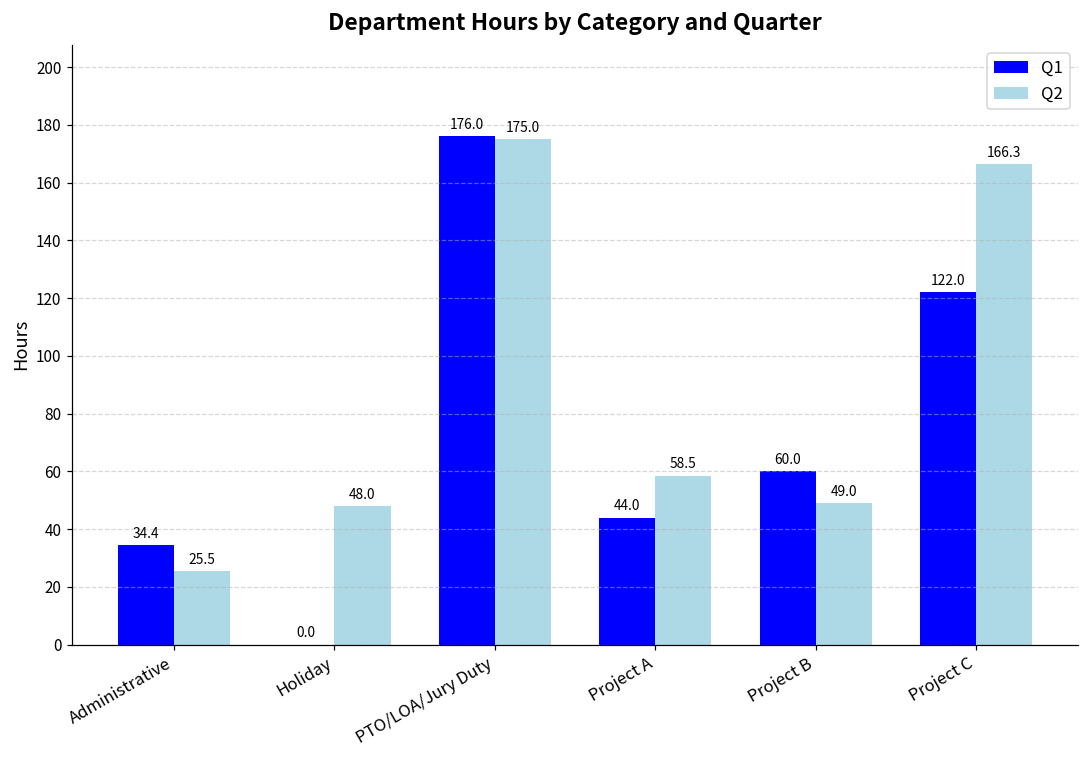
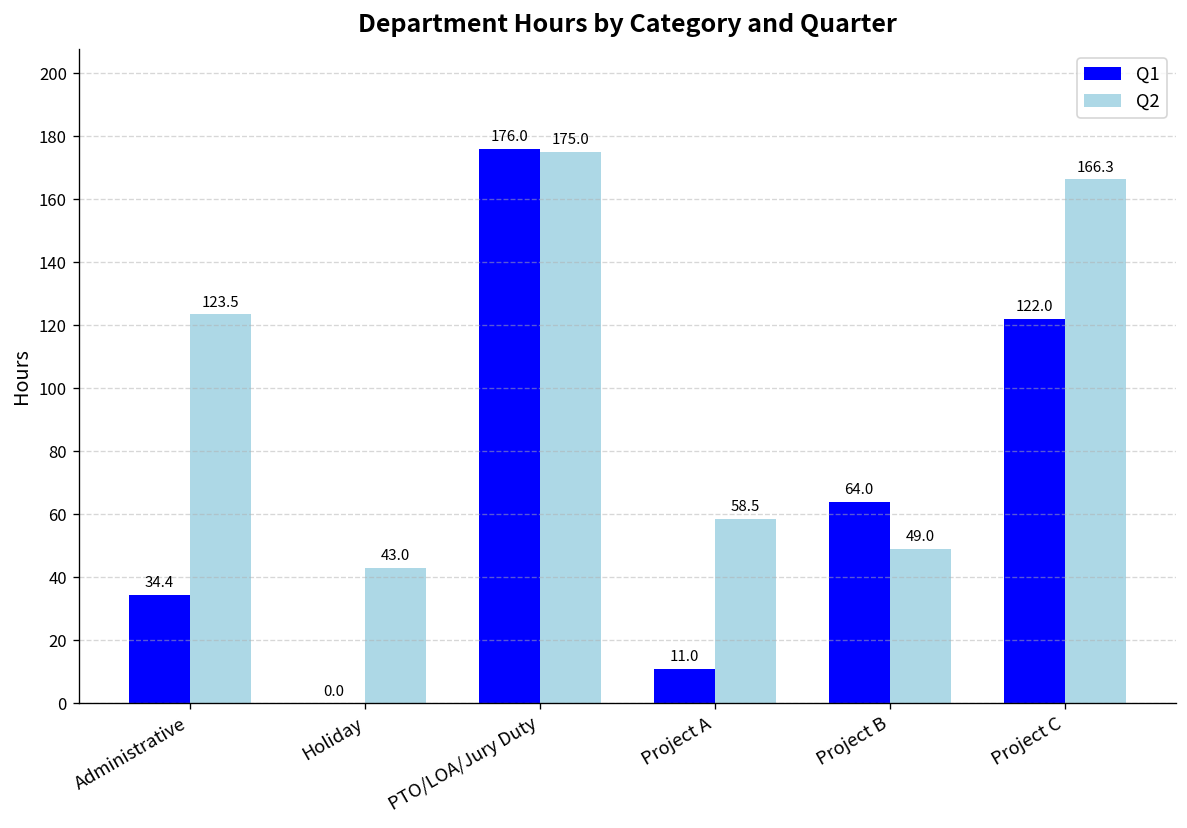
Q2, Administrative: 25.5 -> 123.5
Q2, Holiday: 48.0 -> 43.0
Q1, Project A: 44.0 -> 11.0
Q1, Project B: 60.0 -> 64.0
